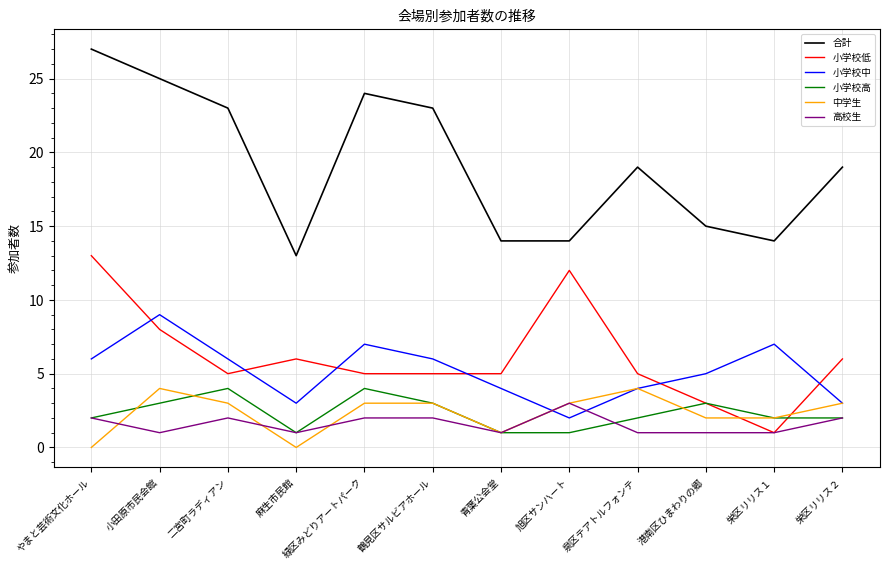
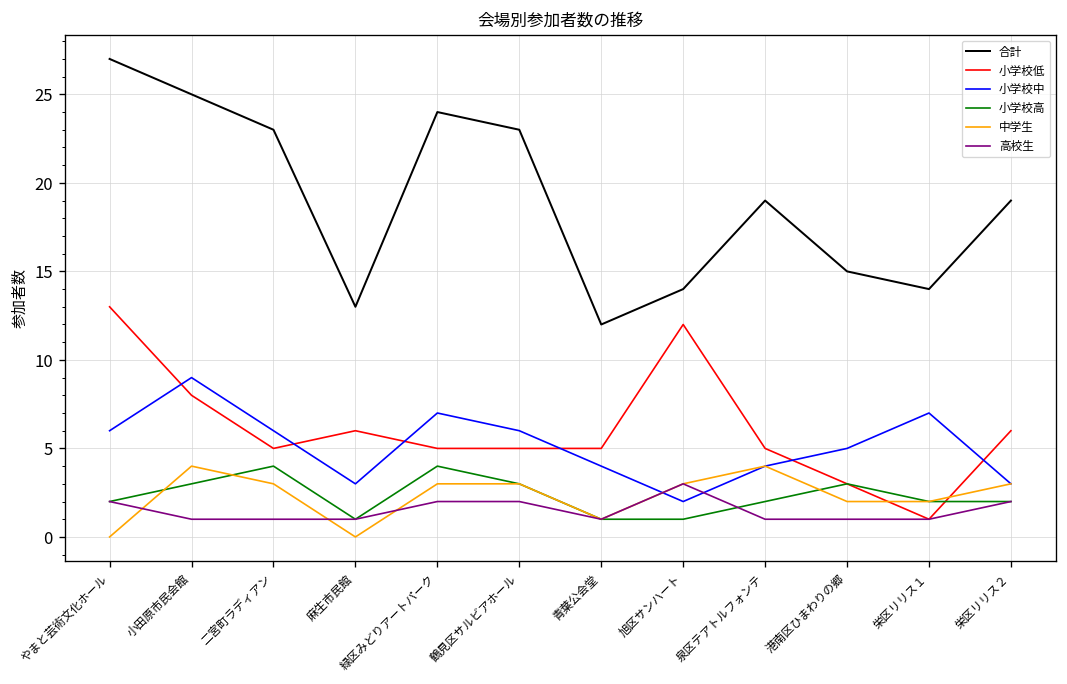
高校生, 二宮町ラディアン: 2 -> 1
合計, 青葉公会堂: 14 -> 12
